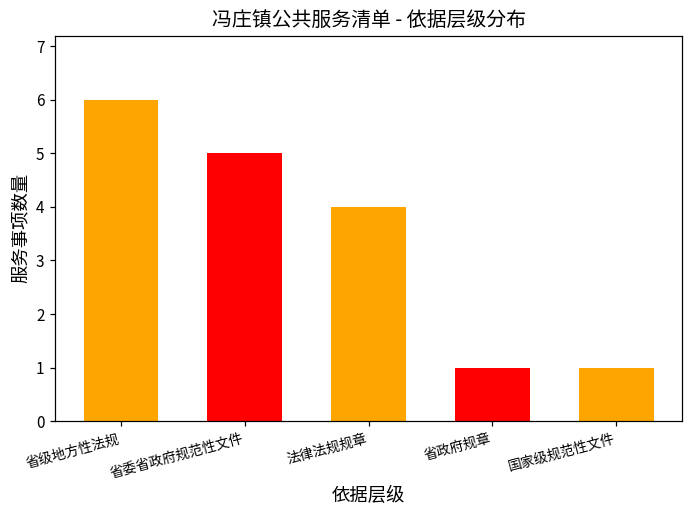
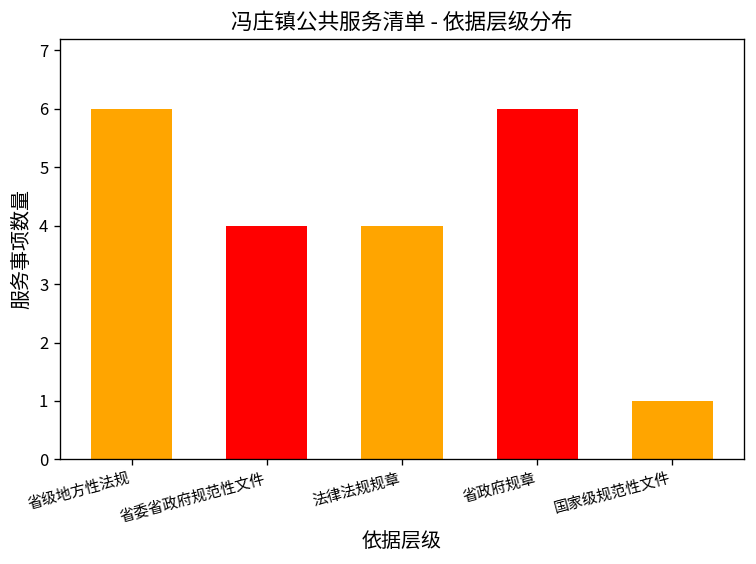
省委省政府规范性文件: 5 -> 4
省政府规章: 1 -> 6
